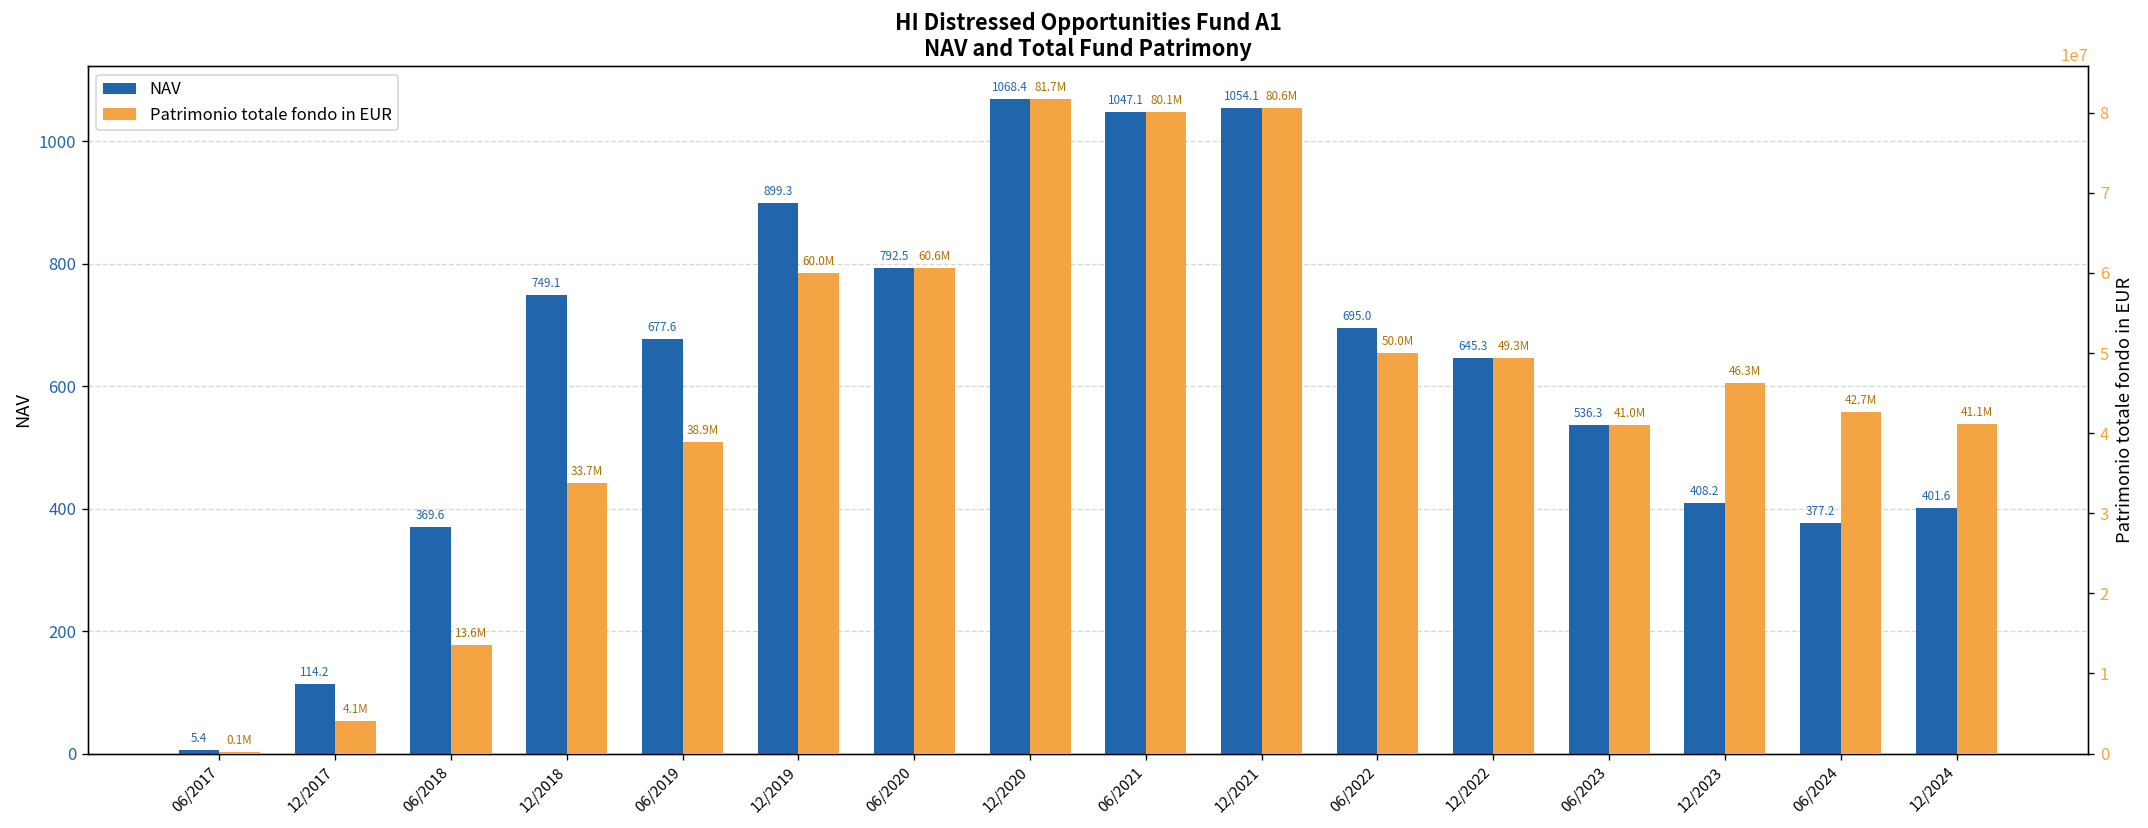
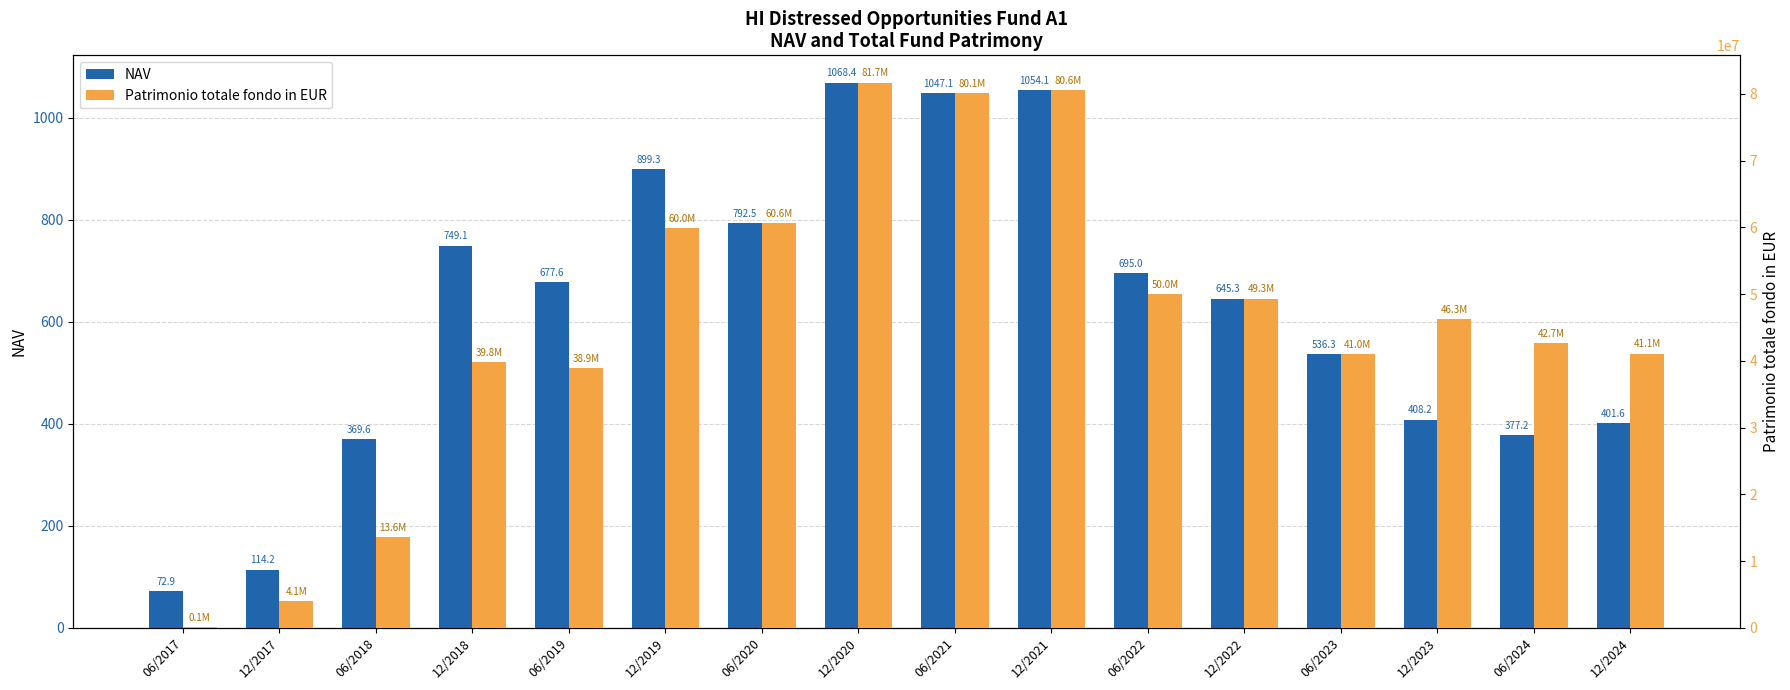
NAV, 06/2017: 5.4 -> 72.9
Patrimonio totale fondo in EUR, 12/2018: 33.7M -> 39.8M
